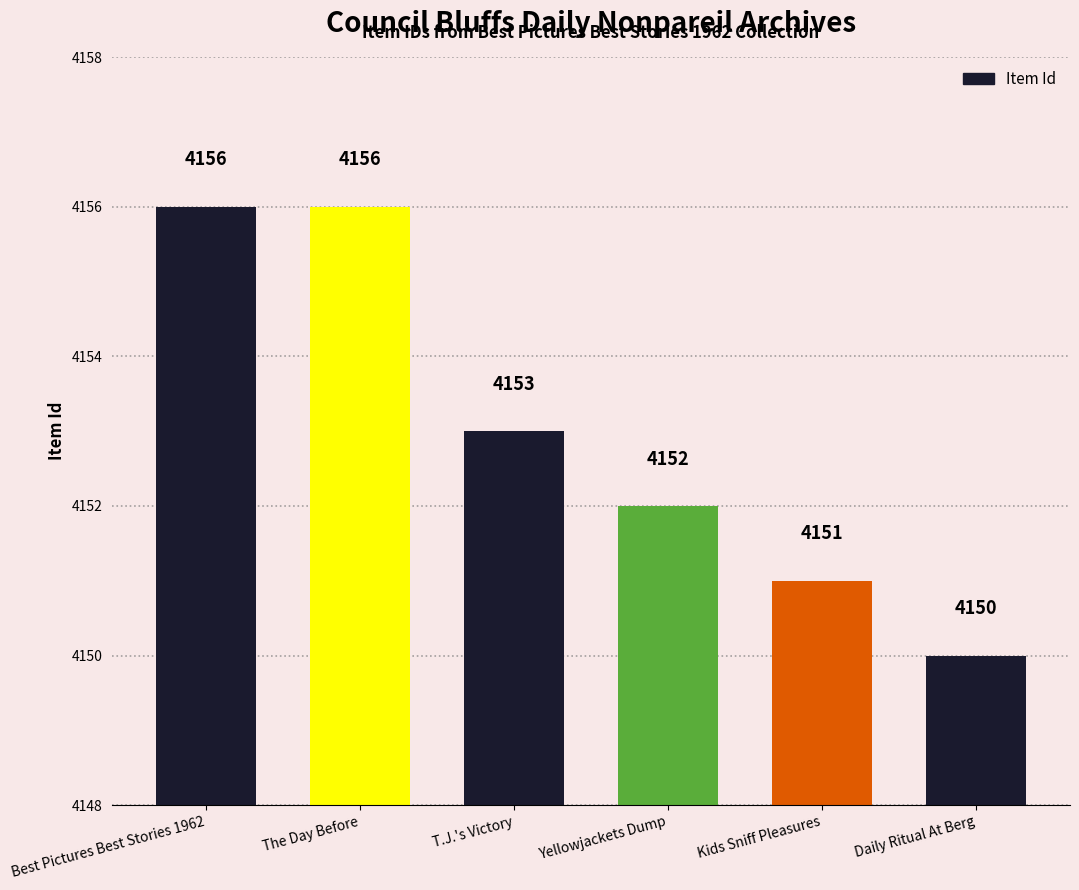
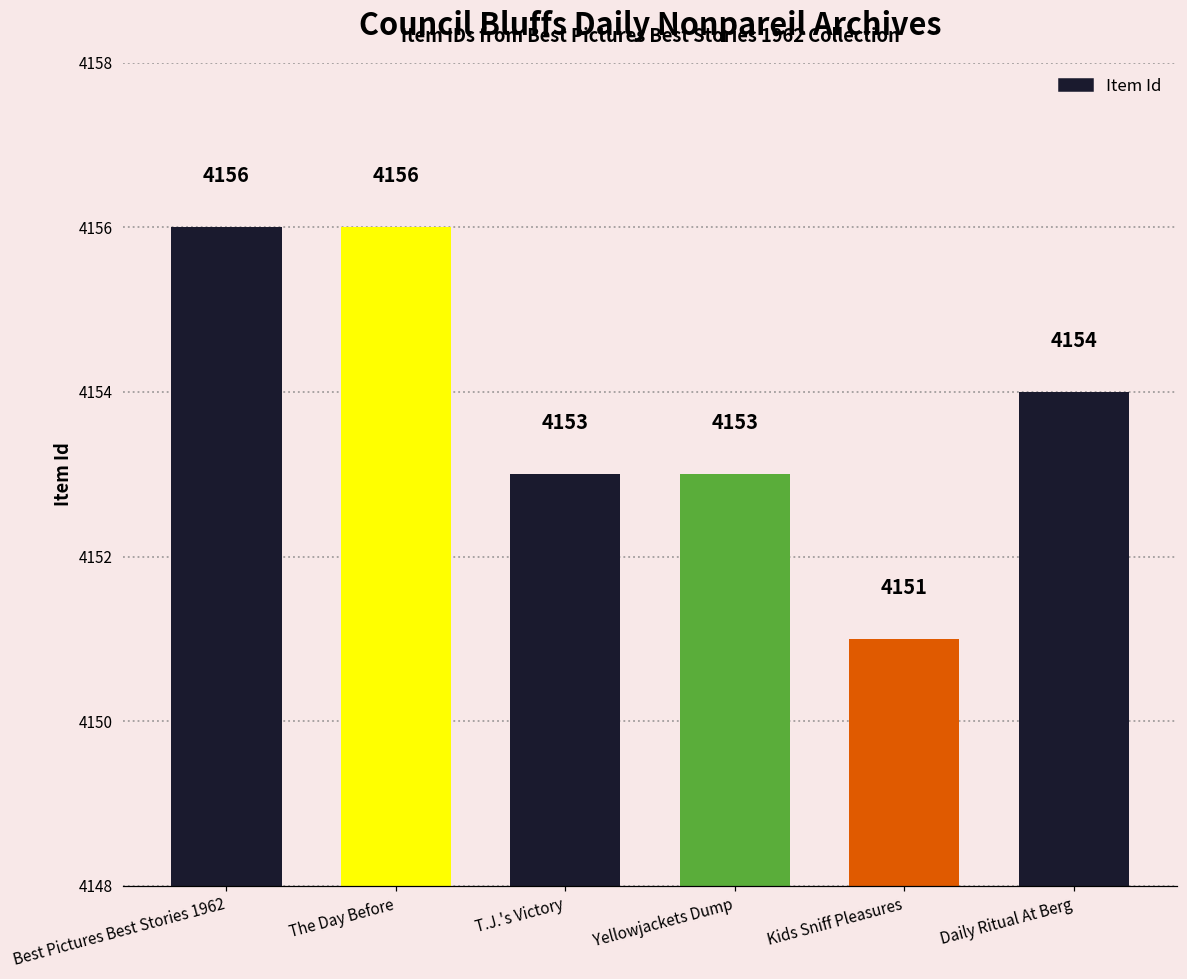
Yellowjackets Dump: 4152 -> 4153
Daily Ritual At Berg: 4150 -> 4154
